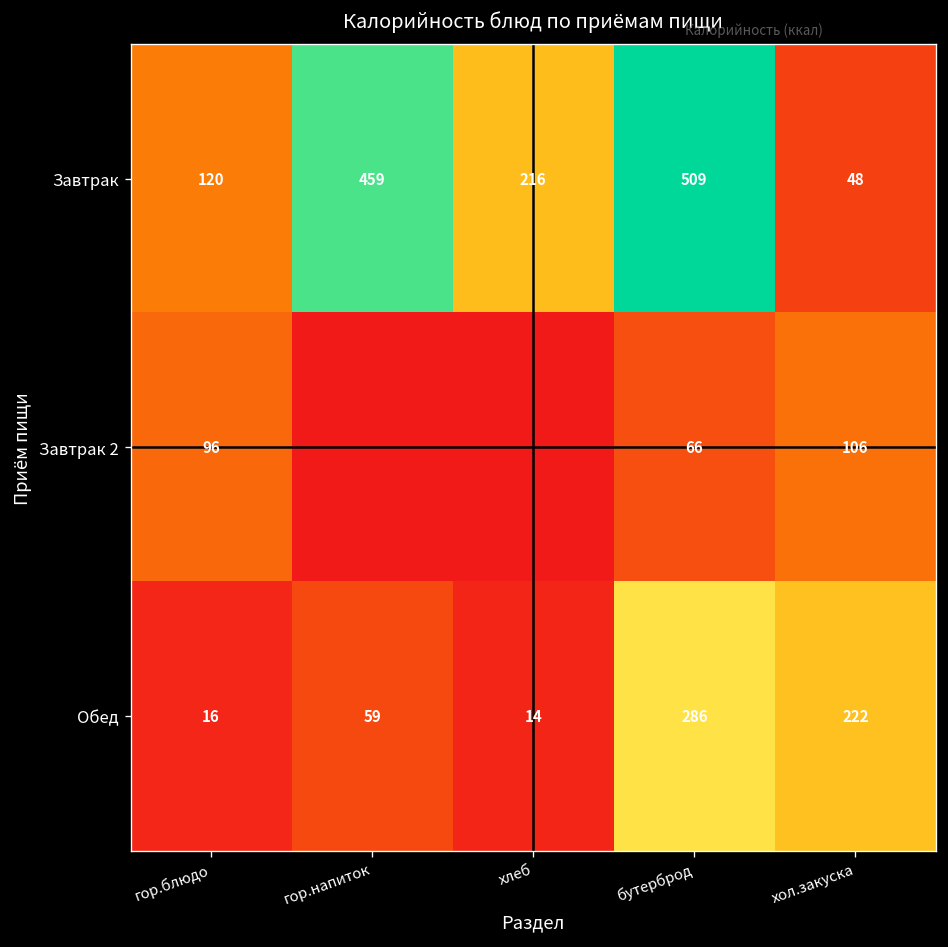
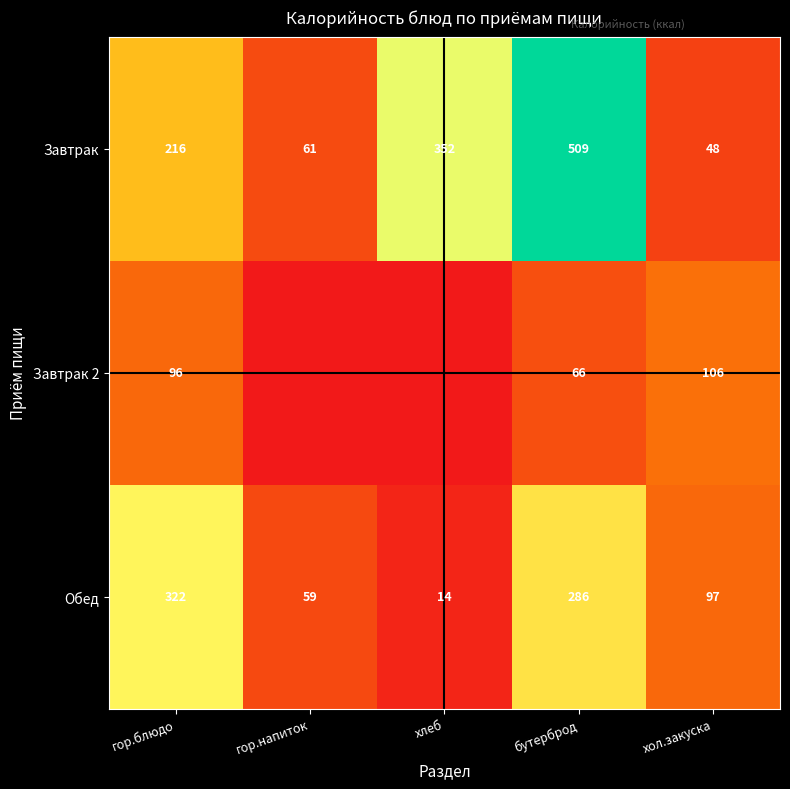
Завтрак, гор.блюдо: 120 -> 216
Завтрак, гор.напиток: 459 -> 61
Завтрак, хлеб: 216 -> 352
Обед, гор.блюдо: 16 -> 322
Обед, хол.закуска: 222 -> 97
